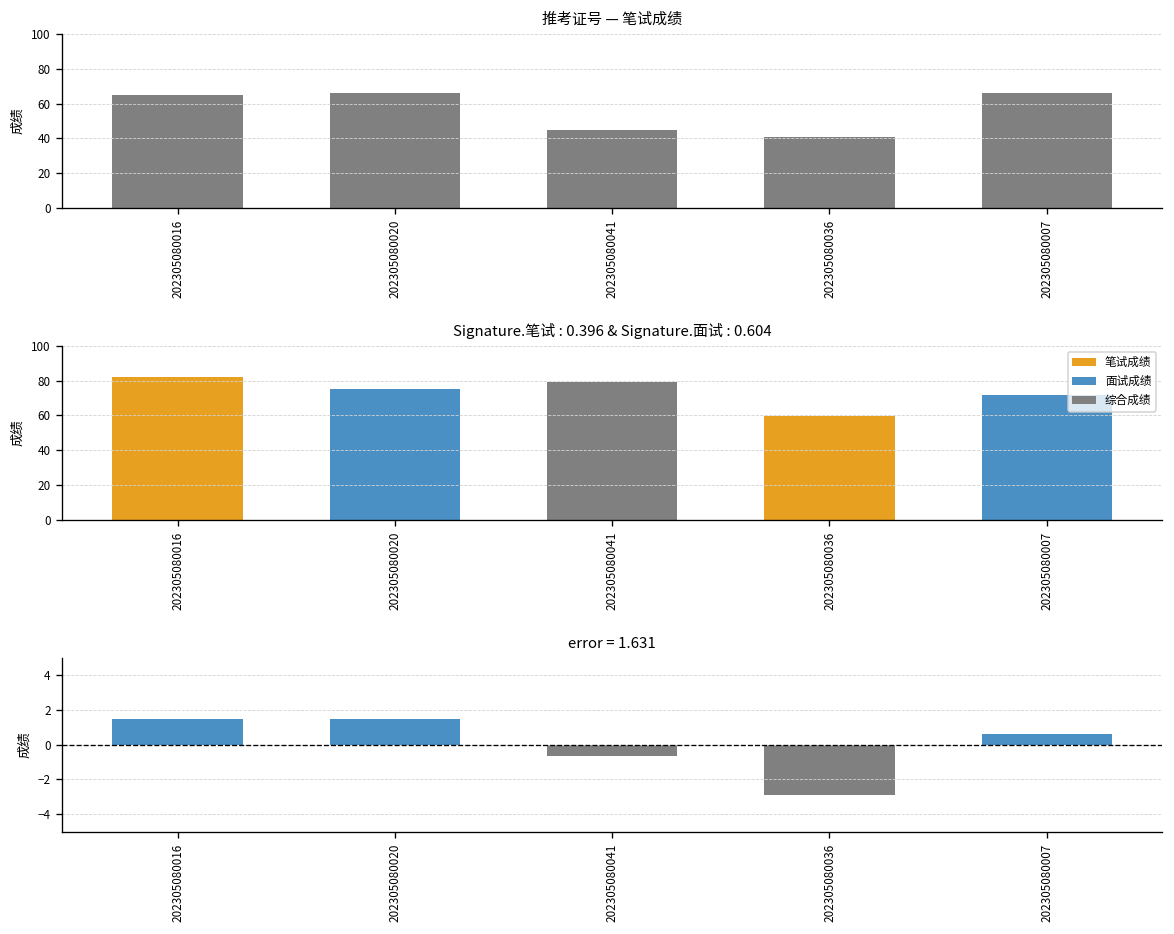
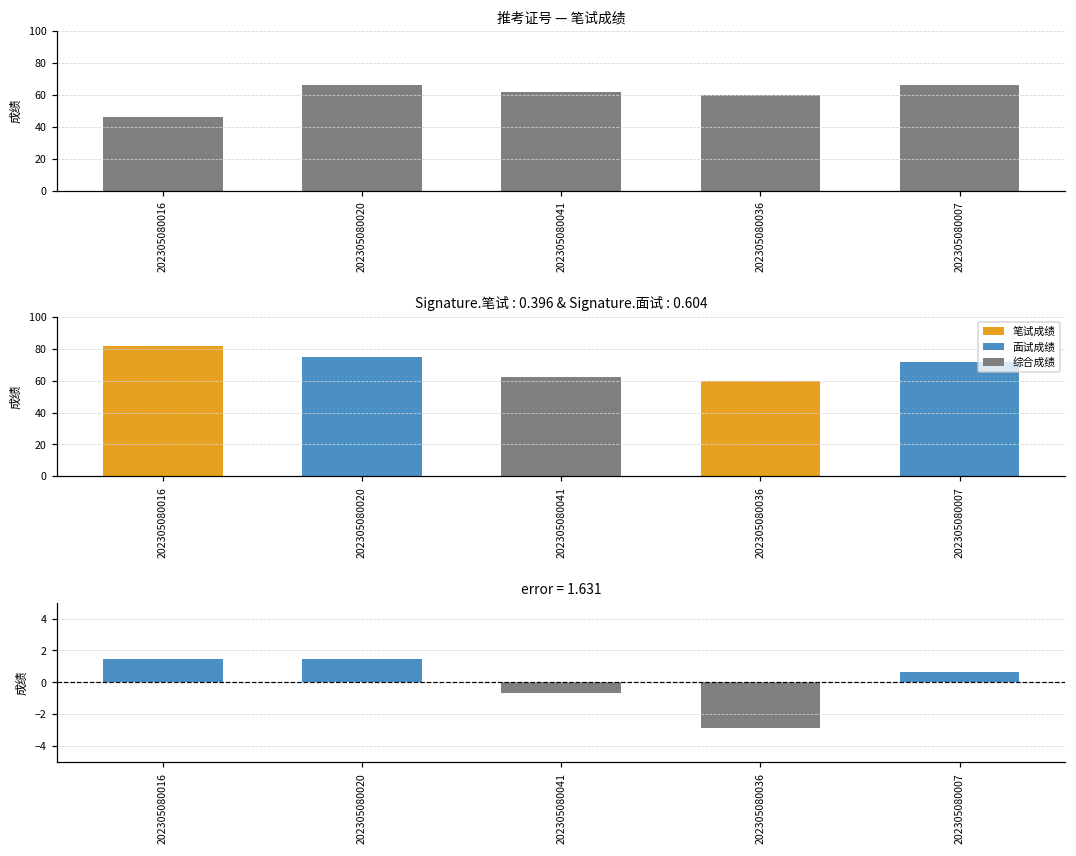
推考证号 — 笔试成绩, 202305080016: 65 -> 46
推考证号 — 笔试成绩, 202305080041: 45 -> 62
推考证号 — 笔试成绩, 202305080036: 41 -> 60
Signature.笔试 : 0.396 & Signature.面试 : 0.604, 202305080041: 79 -> 63
